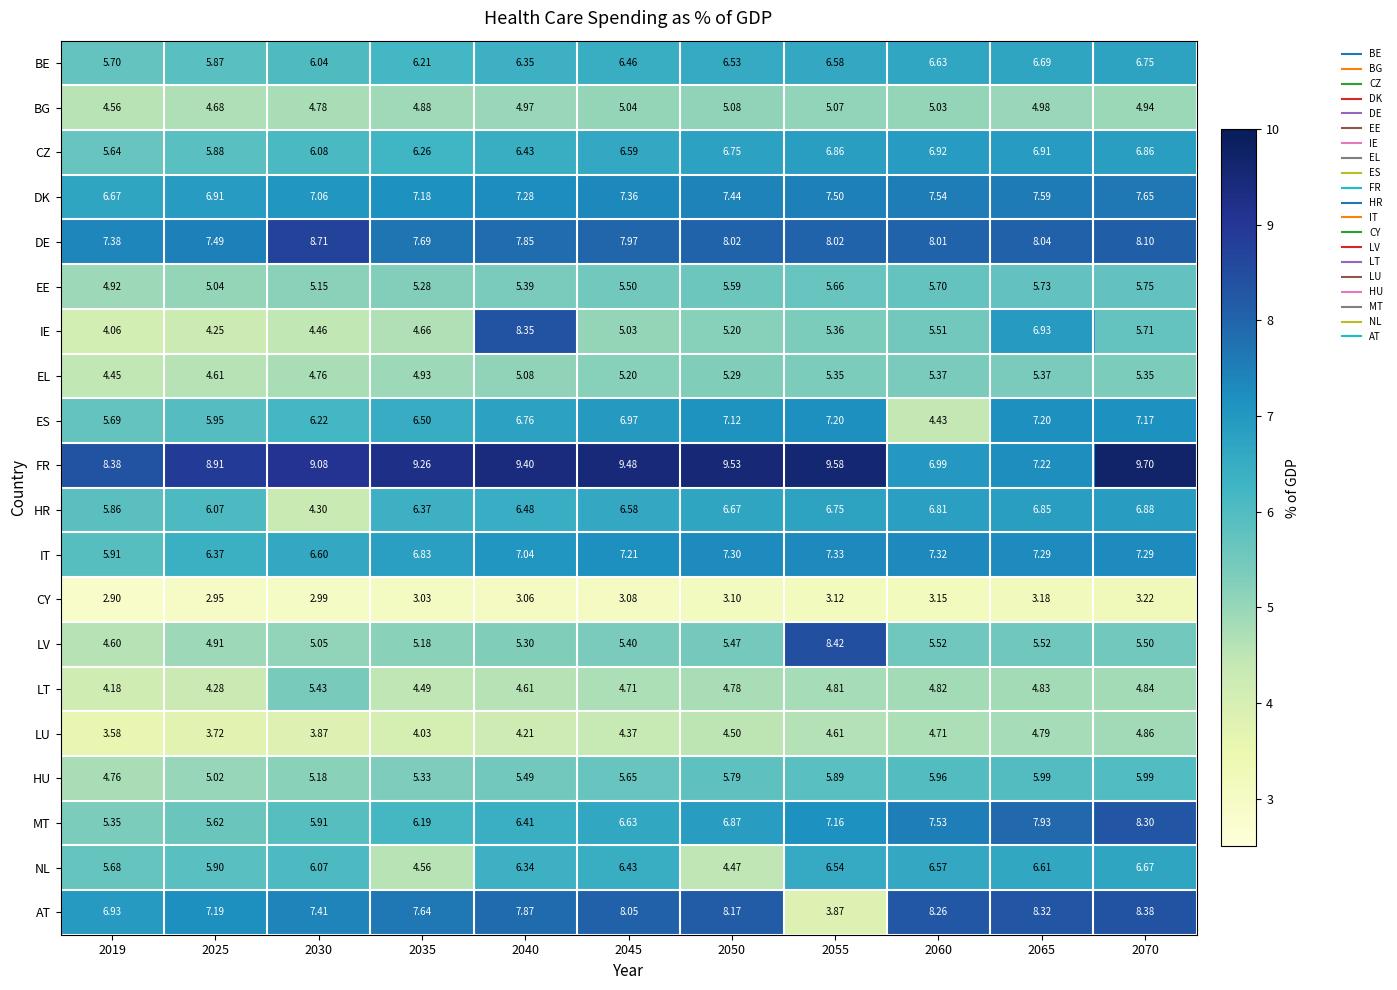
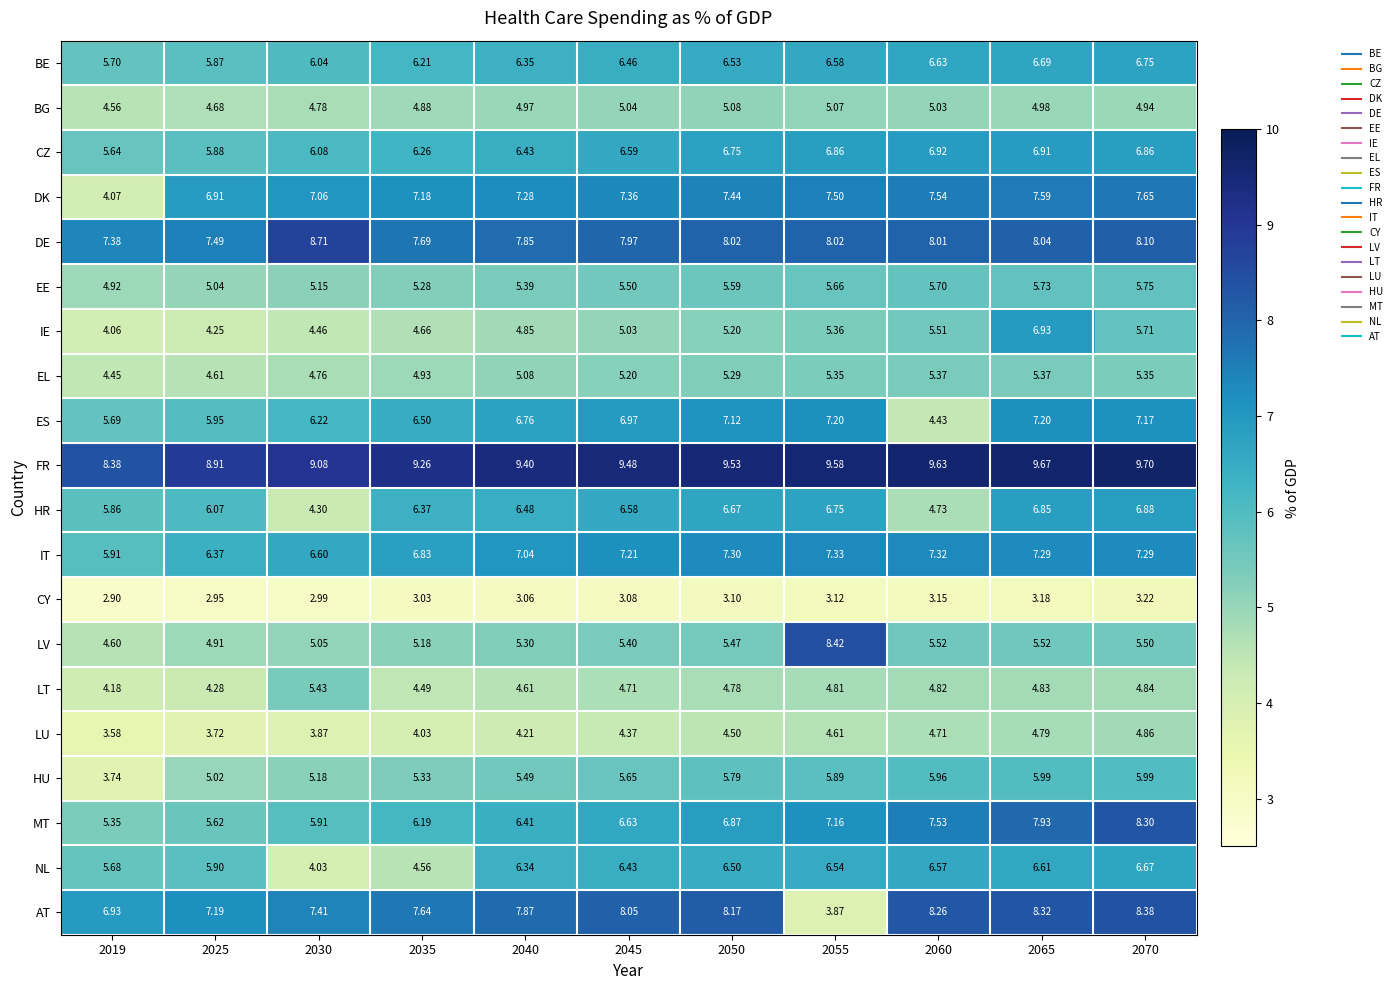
DK, 2019: 6.67 -> 4.07
IE, 2040: 8.35 -> 4.85
FR, 2060: 6.99 -> 9.63
FR, 2065: 7.22 -> 9.67
HR, 2060: 6.81 -> 4.73
HU, 2019: 4.76 -> 3.74
NL, 2030: 6.07 -> 4.03
NL, 2050: 4.47 -> 6.50
